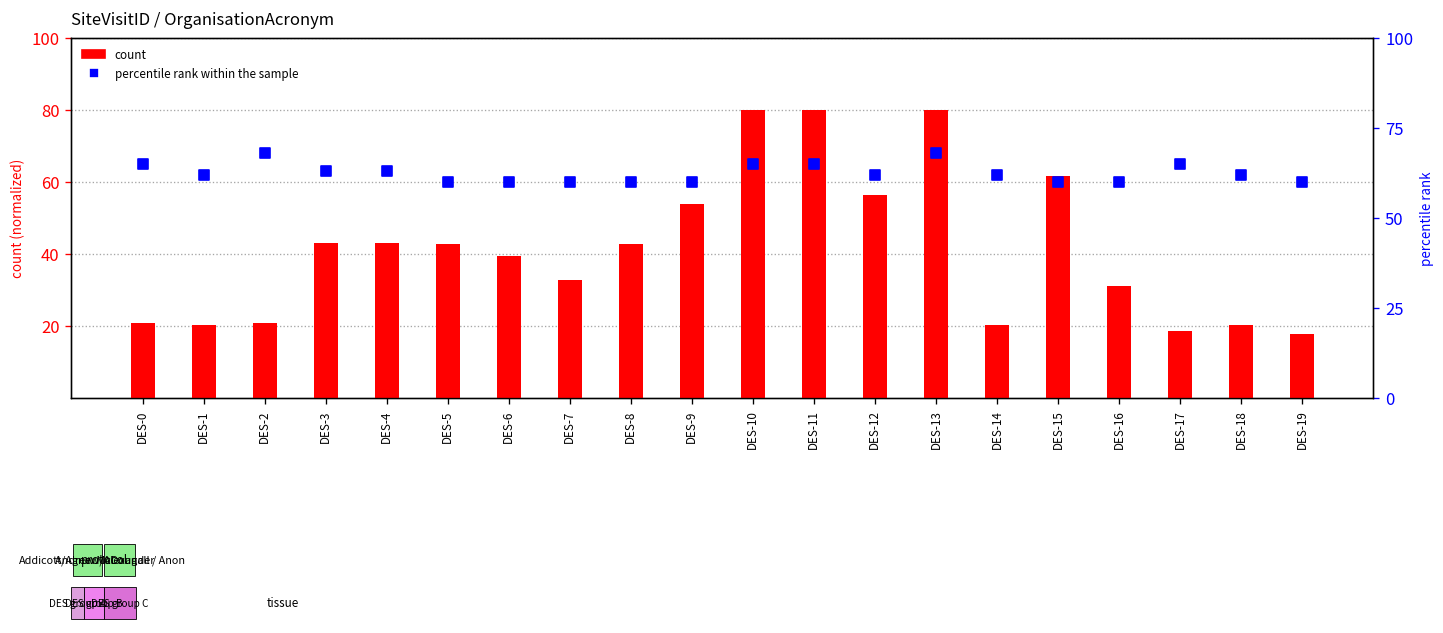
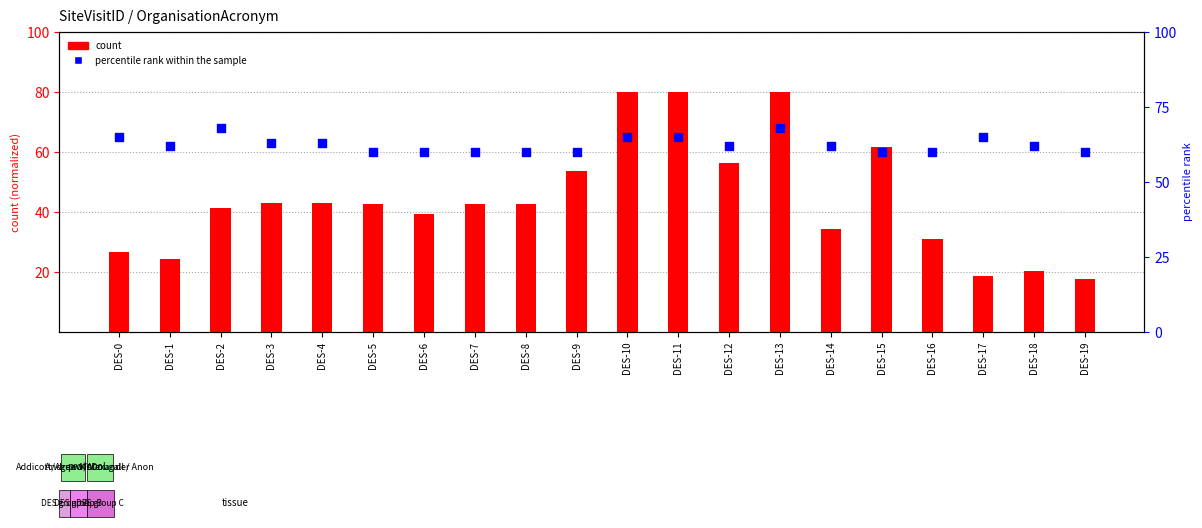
count, DES-0: 21 -> 27
count, DES-1: 20 -> 24
count, DES-2: 21 -> 41
count, DES-7: 33 -> 43
count, DES-14: 20 -> 34
